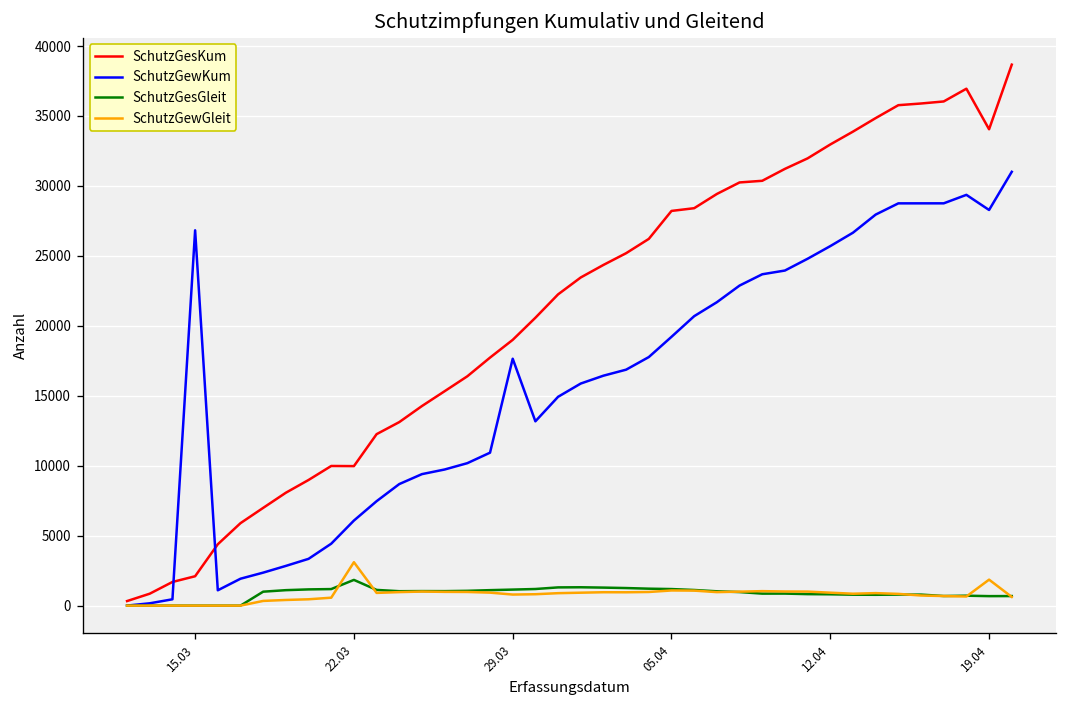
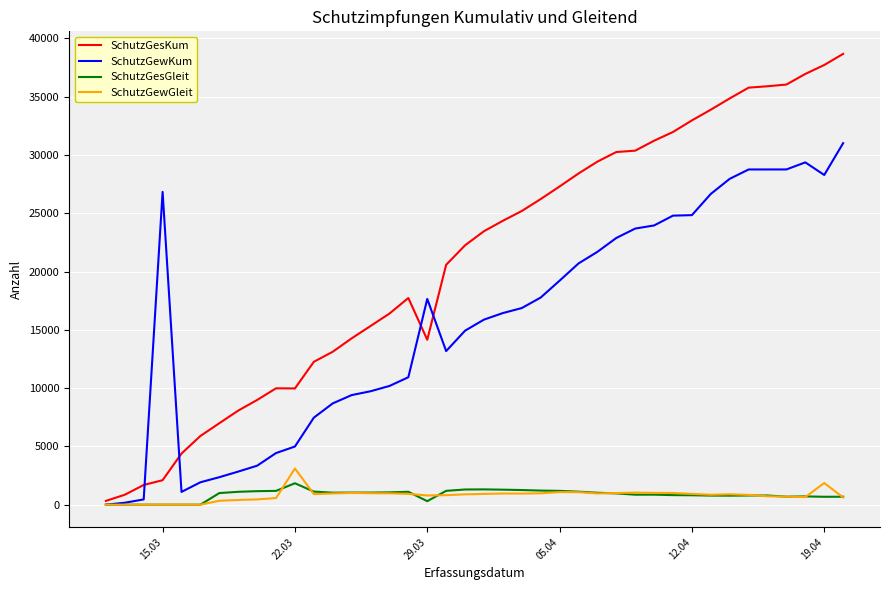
SchutzGewKum, 22.03: 6100 -> 5000
SchutzGesKum, 29.03: 19000 -> 14100
SchutzGesGleit, 29.03: 1100 -> 300
SchutzGesKum, 05.04: 28200 -> 27300
SchutzGewKum, 12.04: 25700 -> 24800
SchutzGesKum, 19.04: 34100 -> 37700
